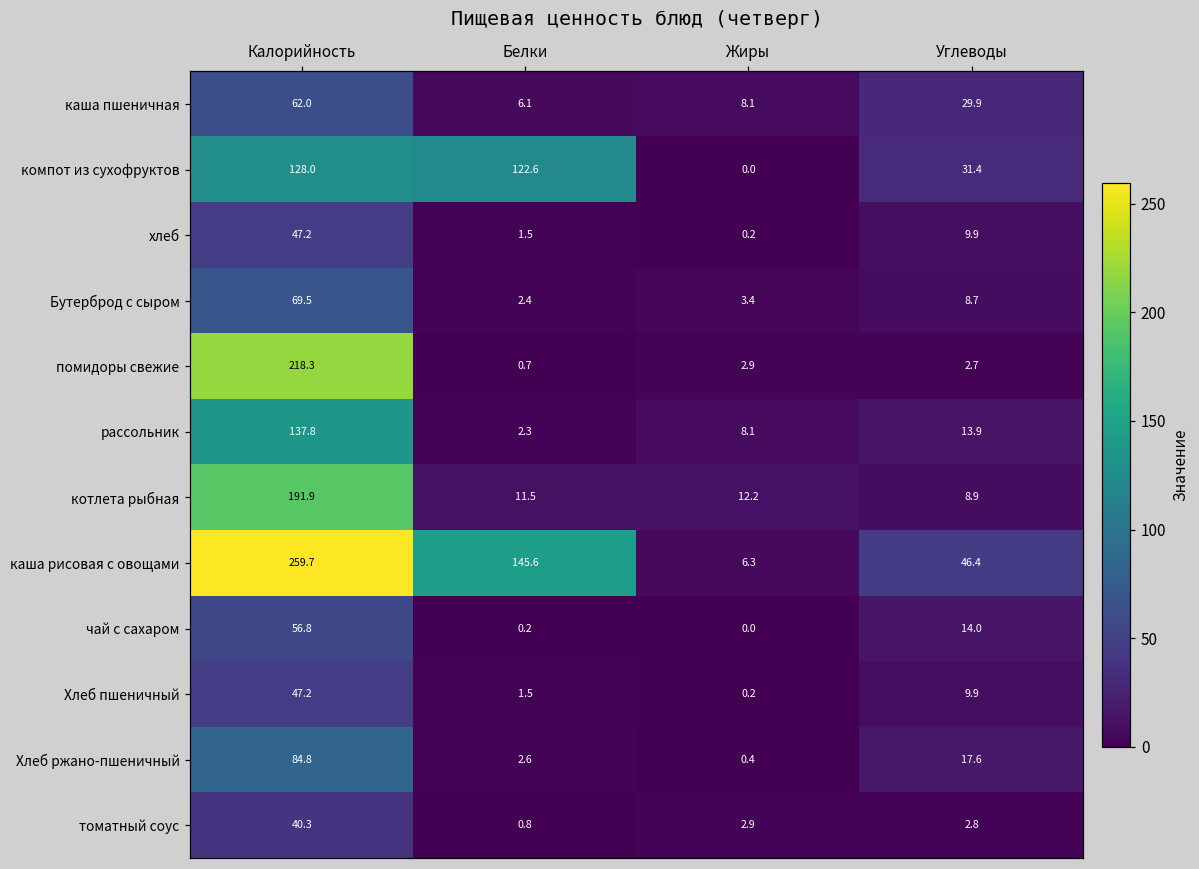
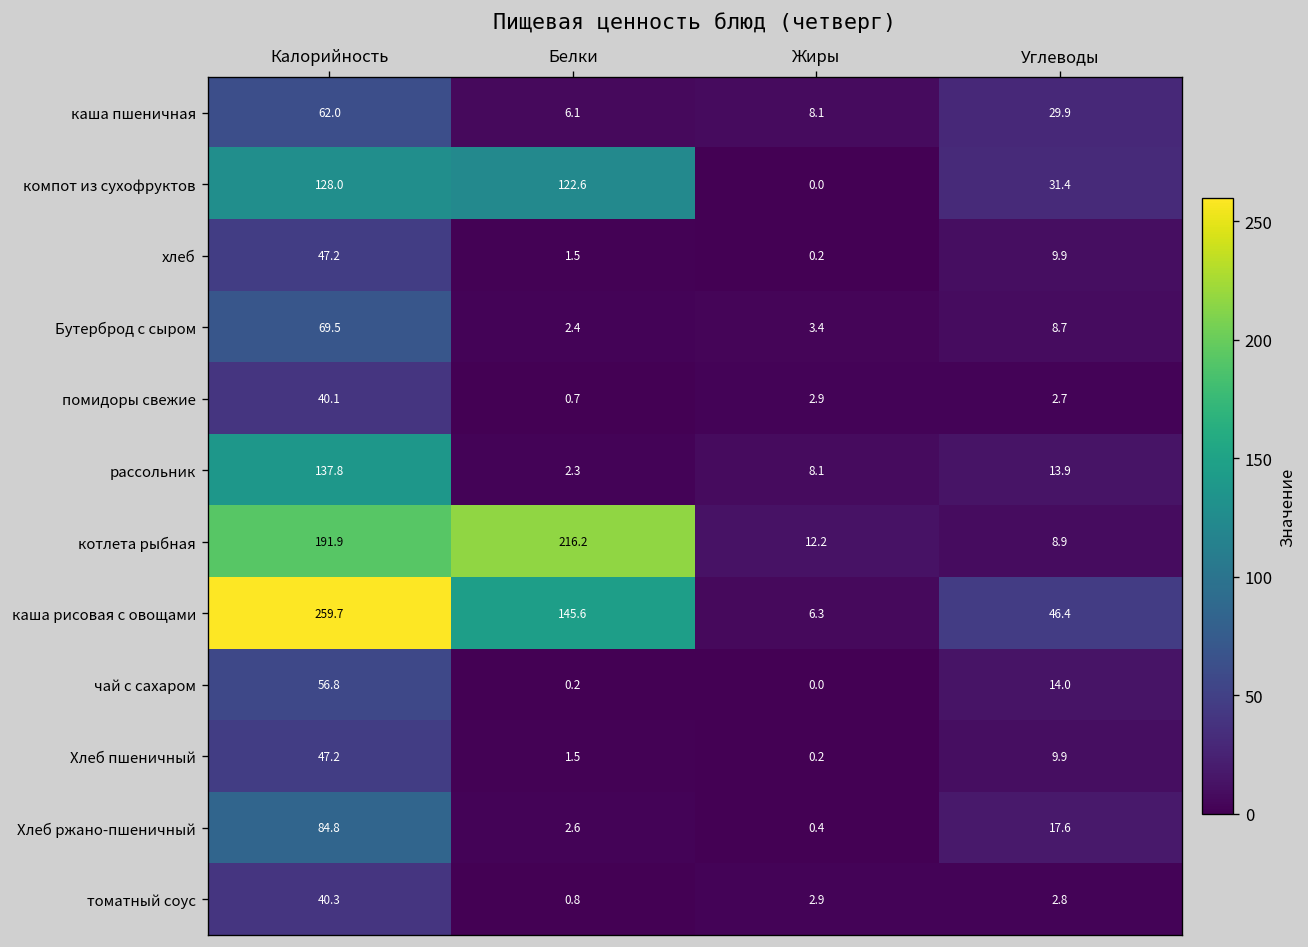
помидоры свежие, Калорийность: 218.3 -> 40.1
котлета рыбная, Белки: 11.5 -> 216.2
